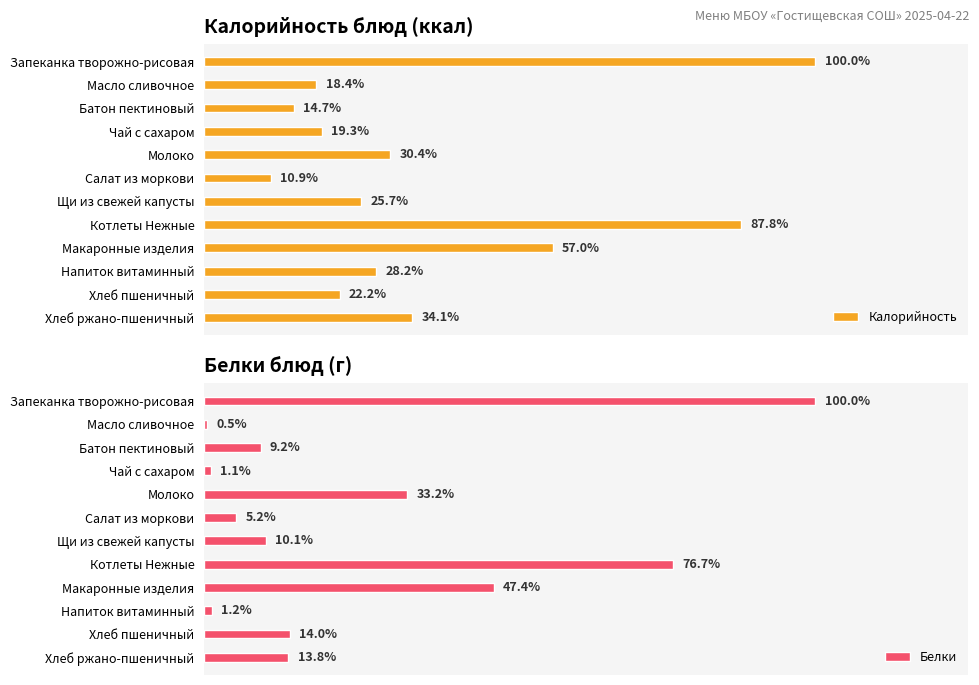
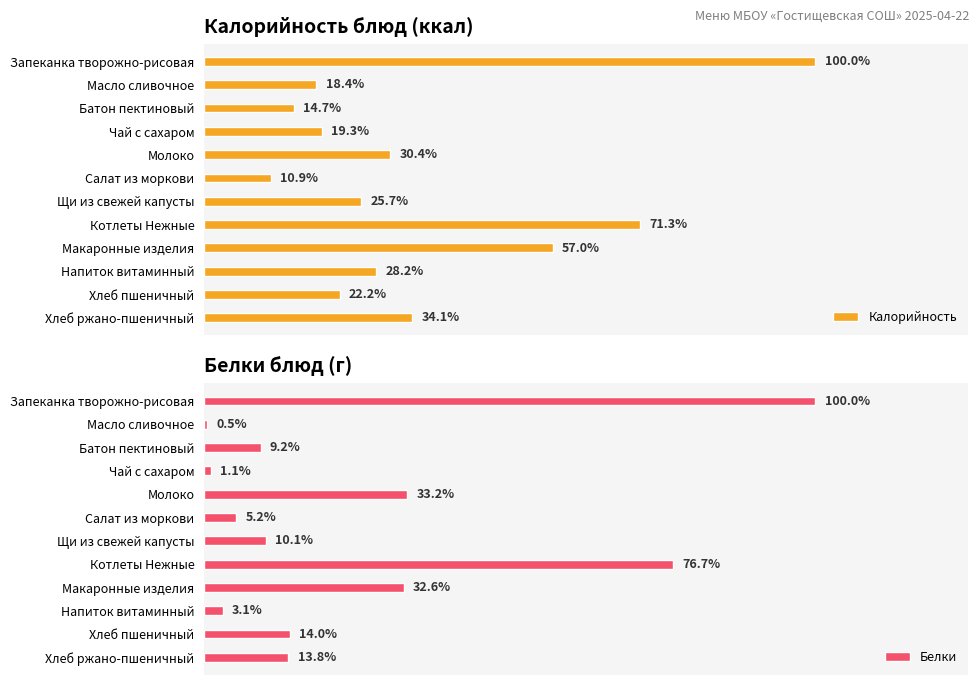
Калорийность блюд (ккал), Котлеты Нежные: 87.8% -> 71.3%
Белки блюд (г), Макаронные изделия: 47.4% -> 32.6%
Белки блюд (г), Напиток витаминный: 1.2% -> 3.1%
